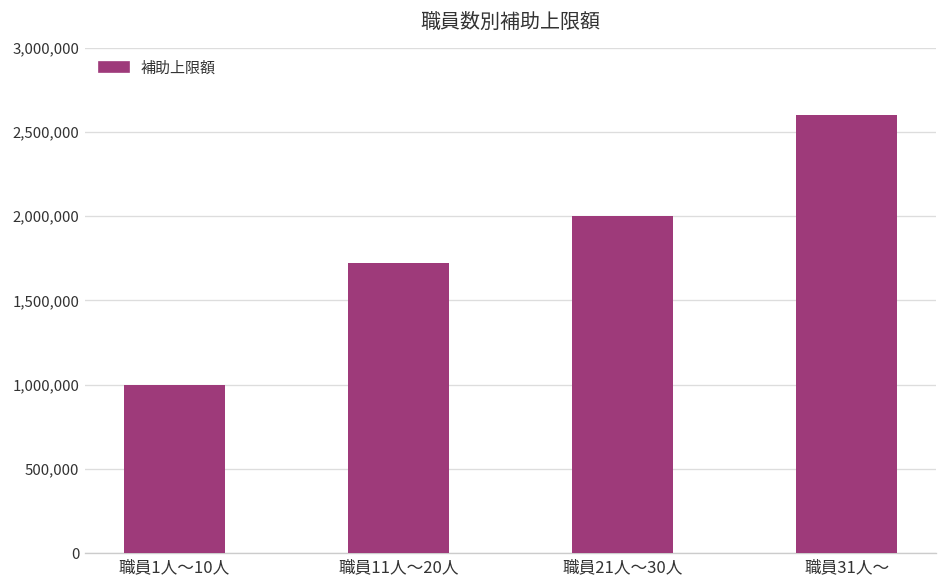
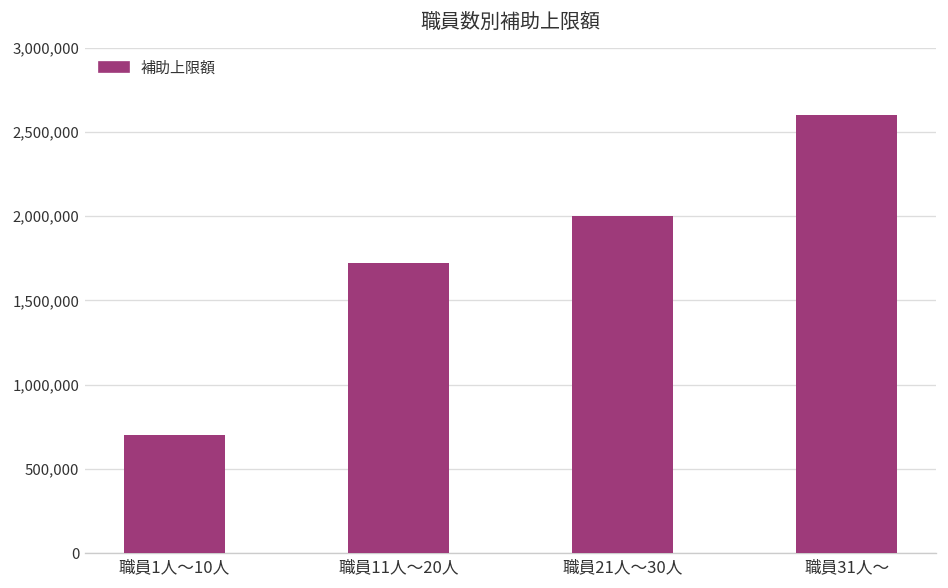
職員1人～10人: 1,000,000 -> 700,000
